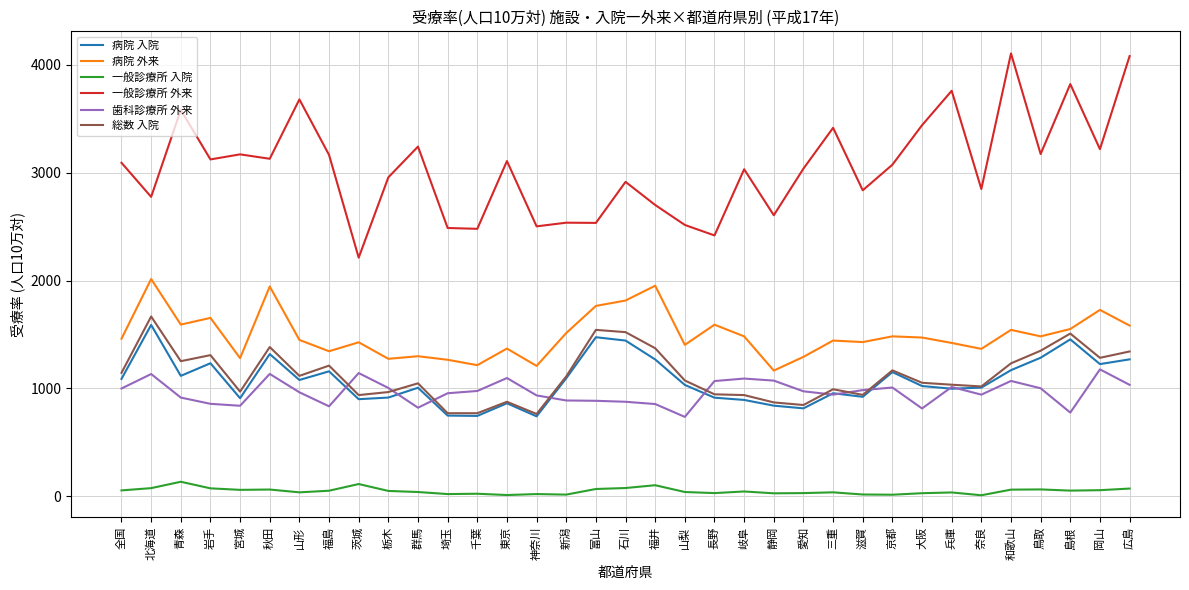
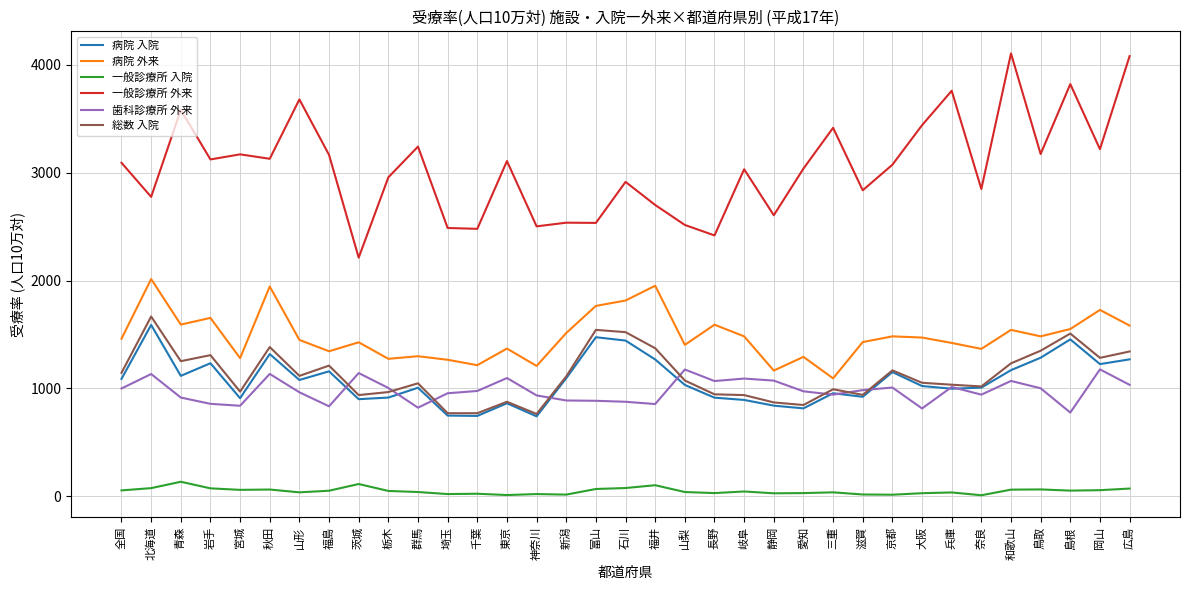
歯科診療所 外来, 山梨: 740 -> 1180
病院 外来, 三重: 1440 -> 1090
